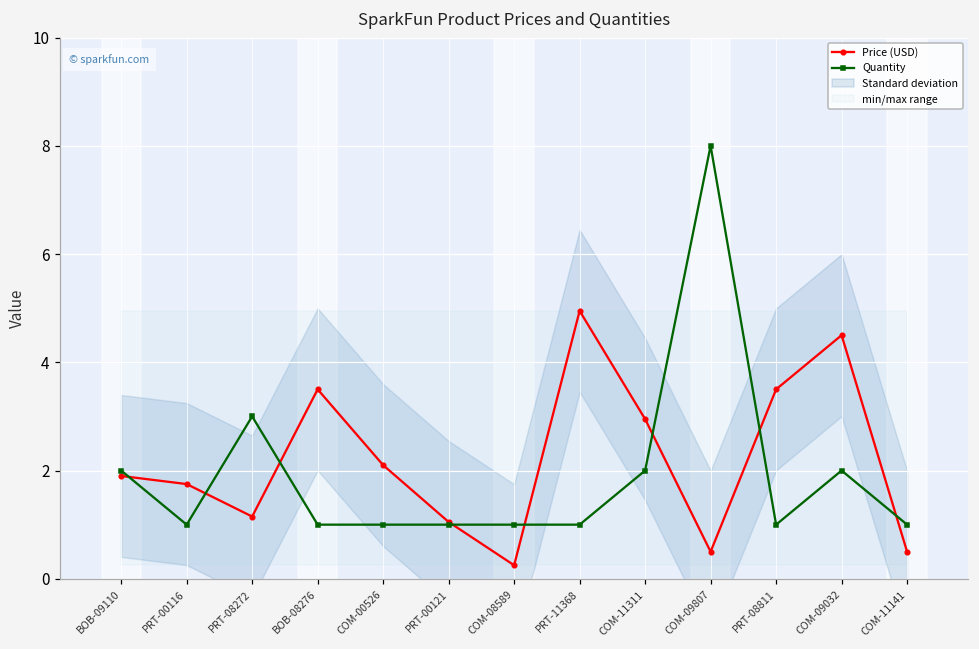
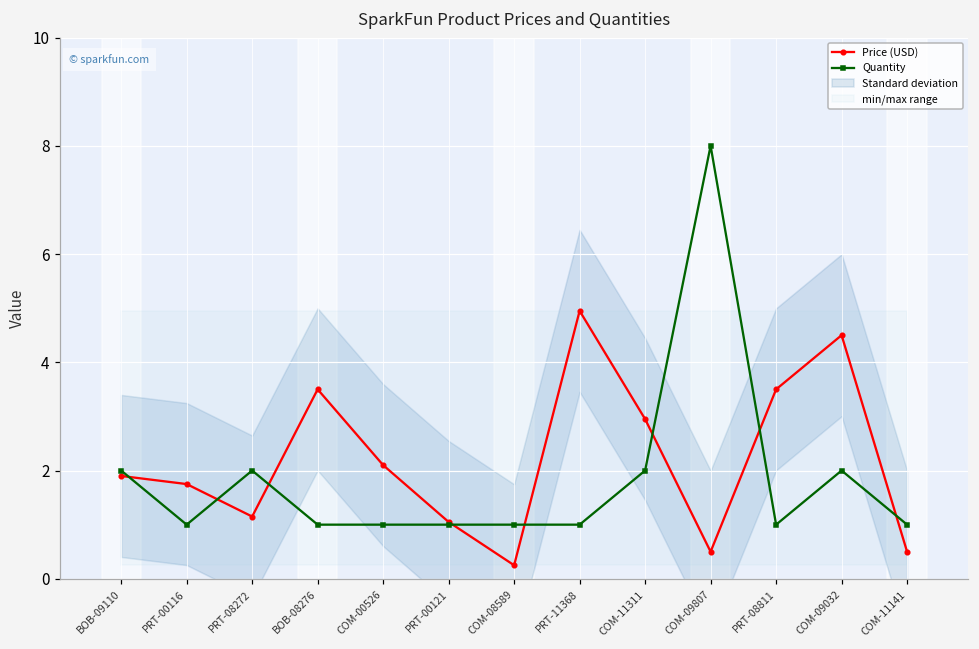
Quantity, PRT-08272: 3 -> 2
